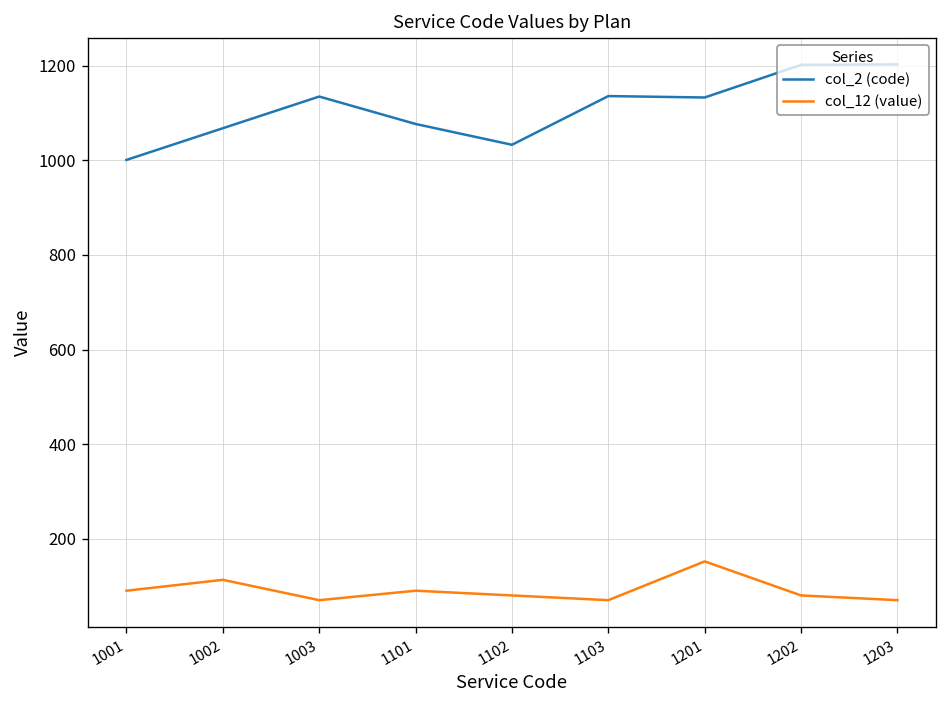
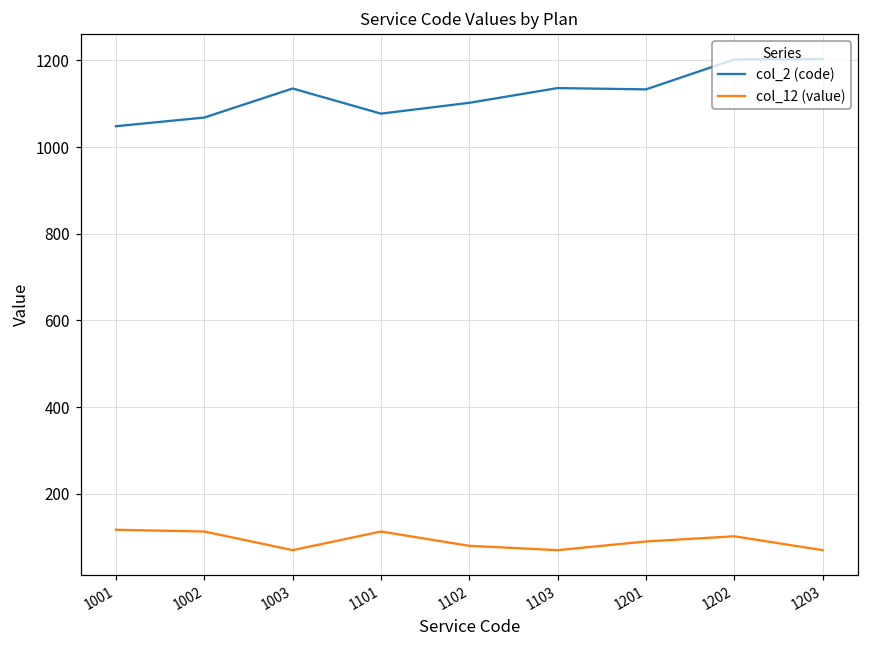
col_2 (code), 1001: 1000 -> 1050
col_12 (value), 1001: 90 -> 120
col_12 (value), 1101: 90 -> 110
col_2 (code), 1102: 1030 -> 1100
col_12 (value), 1201: 150 -> 90
col_12 (value), 1202: 80 -> 100
